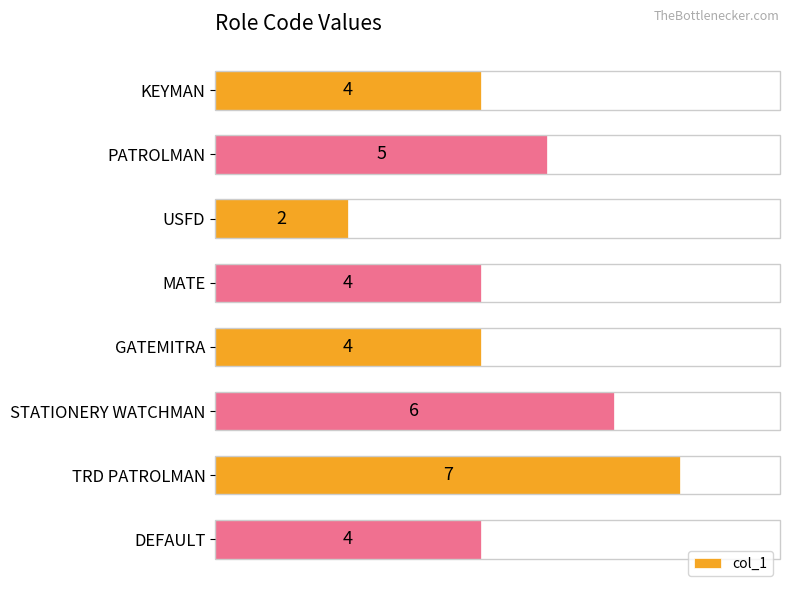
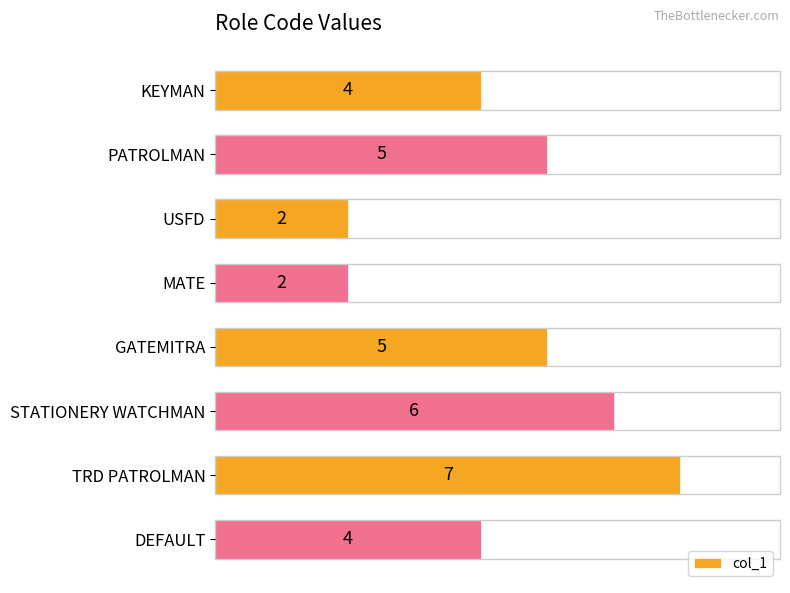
MATE: 4 -> 2
GATEMITRA: 4 -> 5
